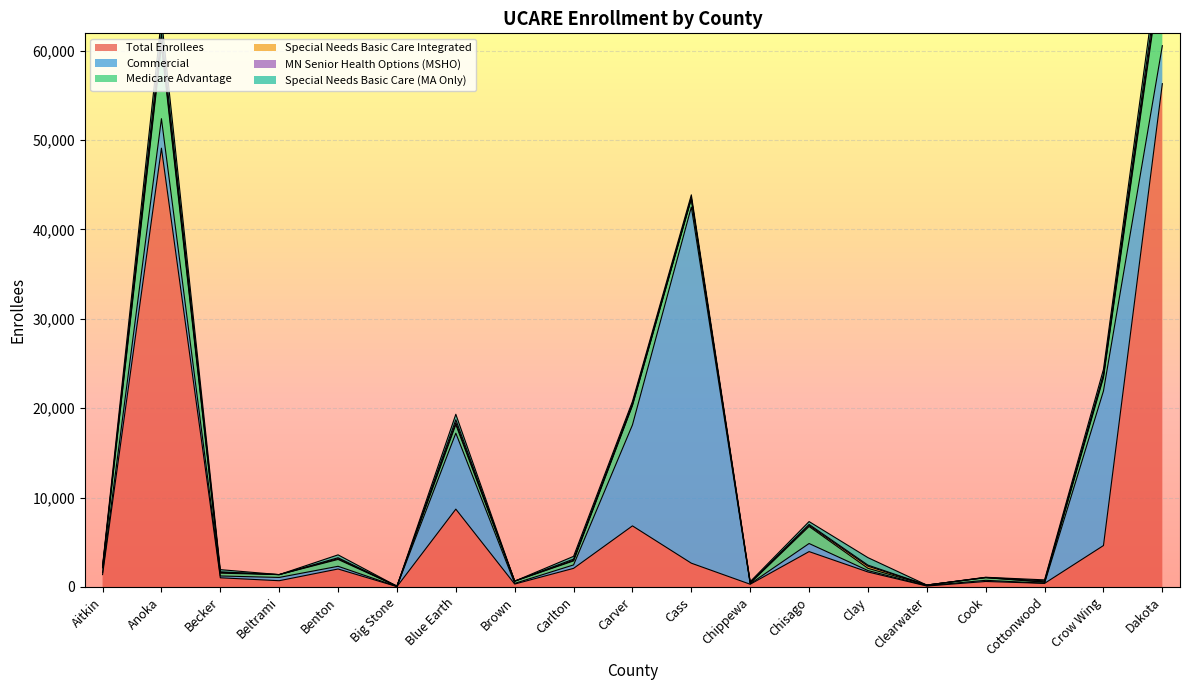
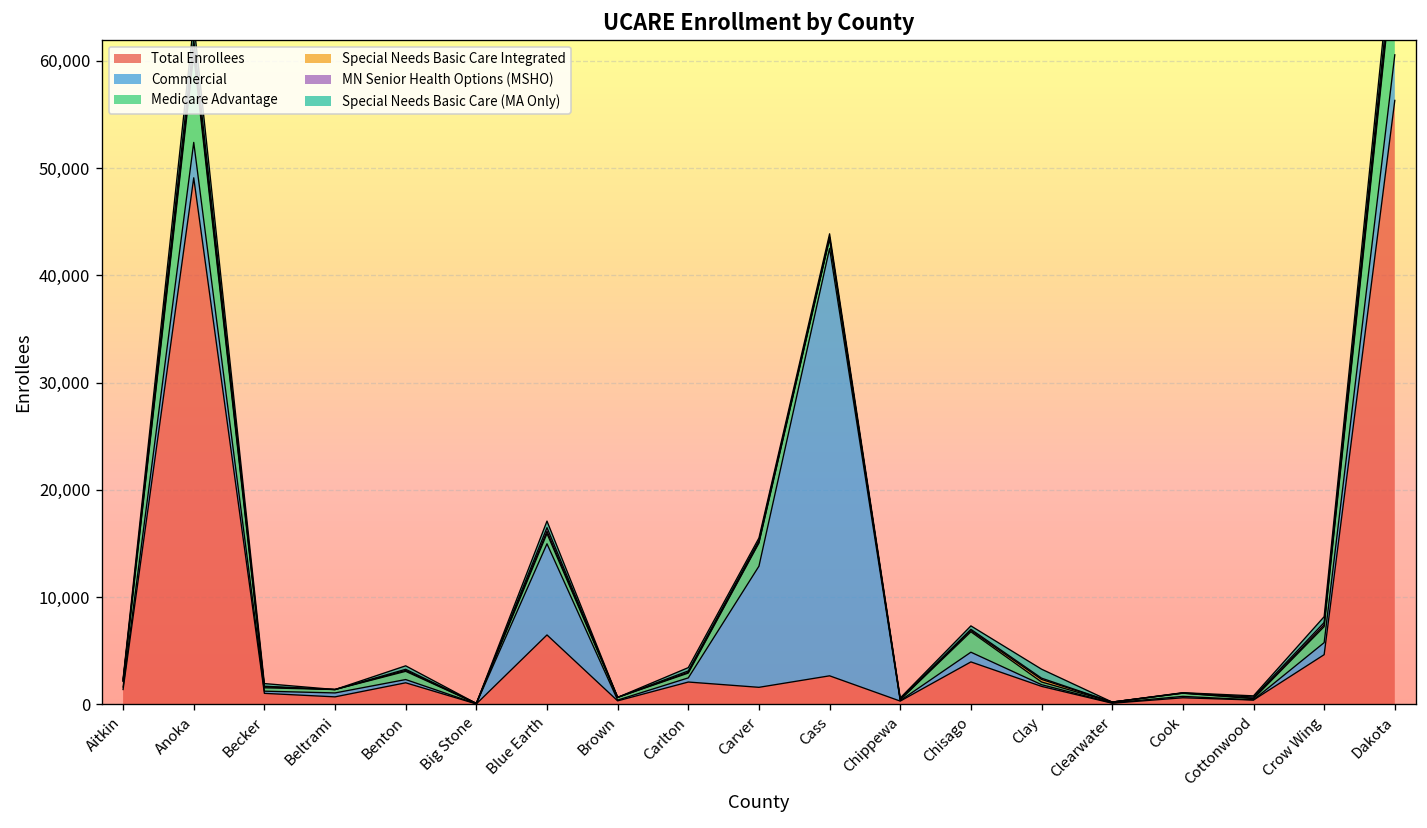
Total Enrollees, Blue Earth: 9,000 -> 6,000
Total Enrollees, Carver: 7,000 -> 2,000
Commercial, Crow Wing: 17,000 -> 1,000
